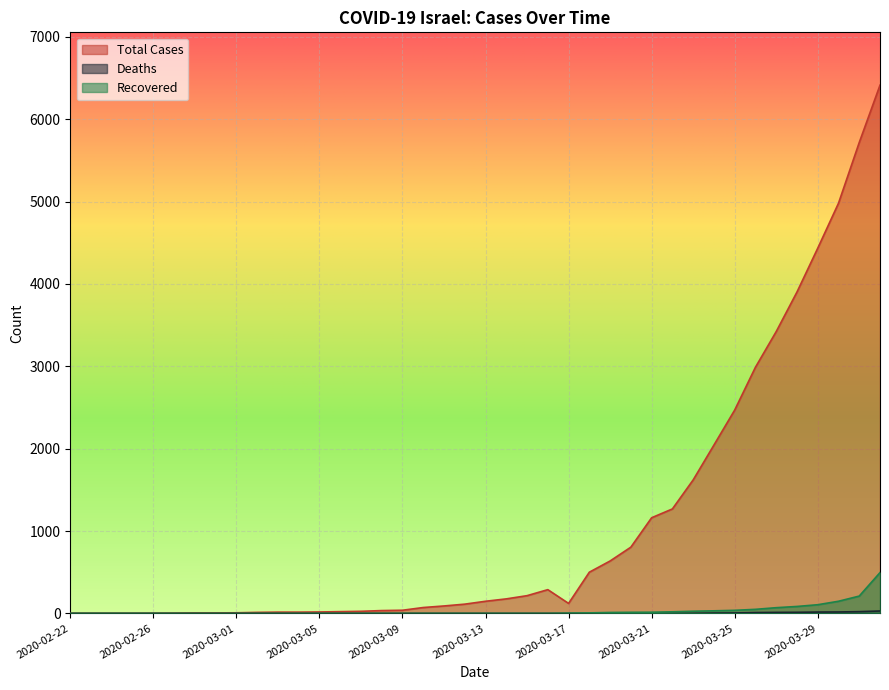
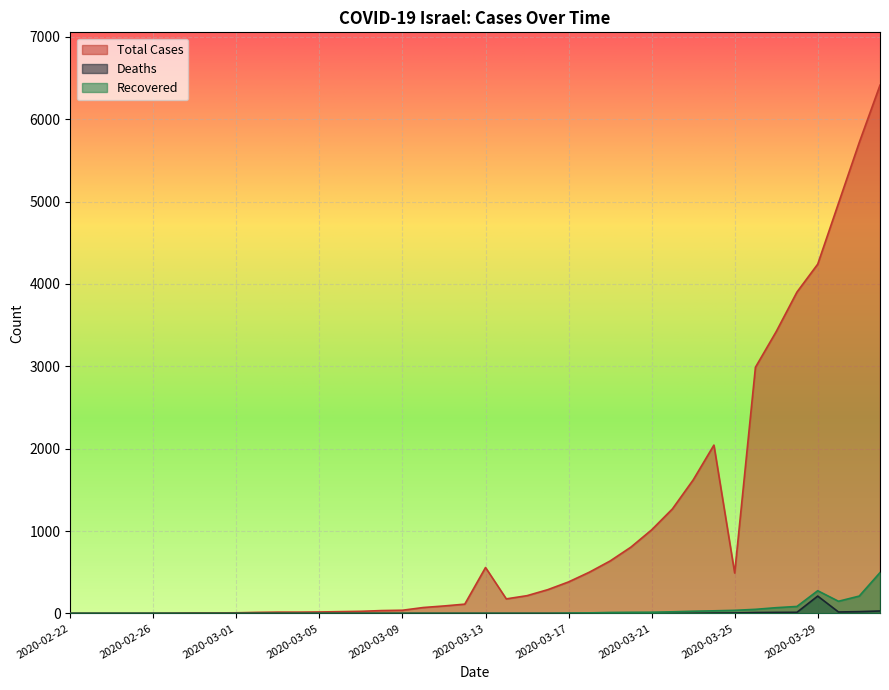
Total Cases, 2020-03-13: 100 -> 600
Total Cases, 2020-03-17: 100 -> 400
Total Cases, 2020-03-21: 1200 -> 1000
Total Cases, 2020-03-25: 2500 -> 500
Total Cases, 2020-03-29: 4400 -> 4200
Deaths, 2020-03-29: 0 -> 200
Recovered, 2020-03-29: 100 -> 300
